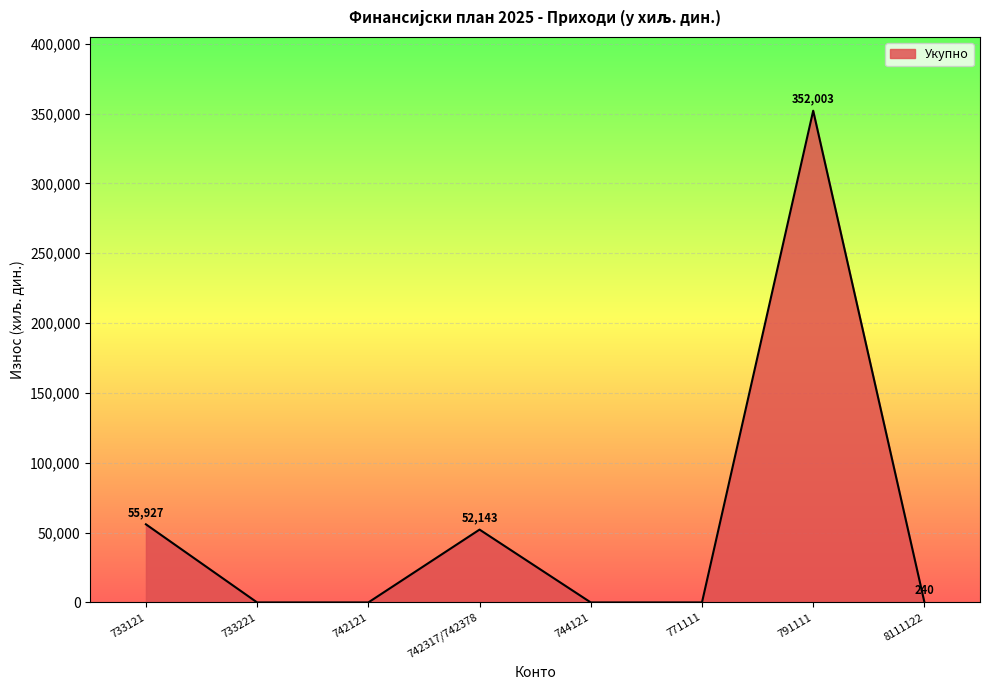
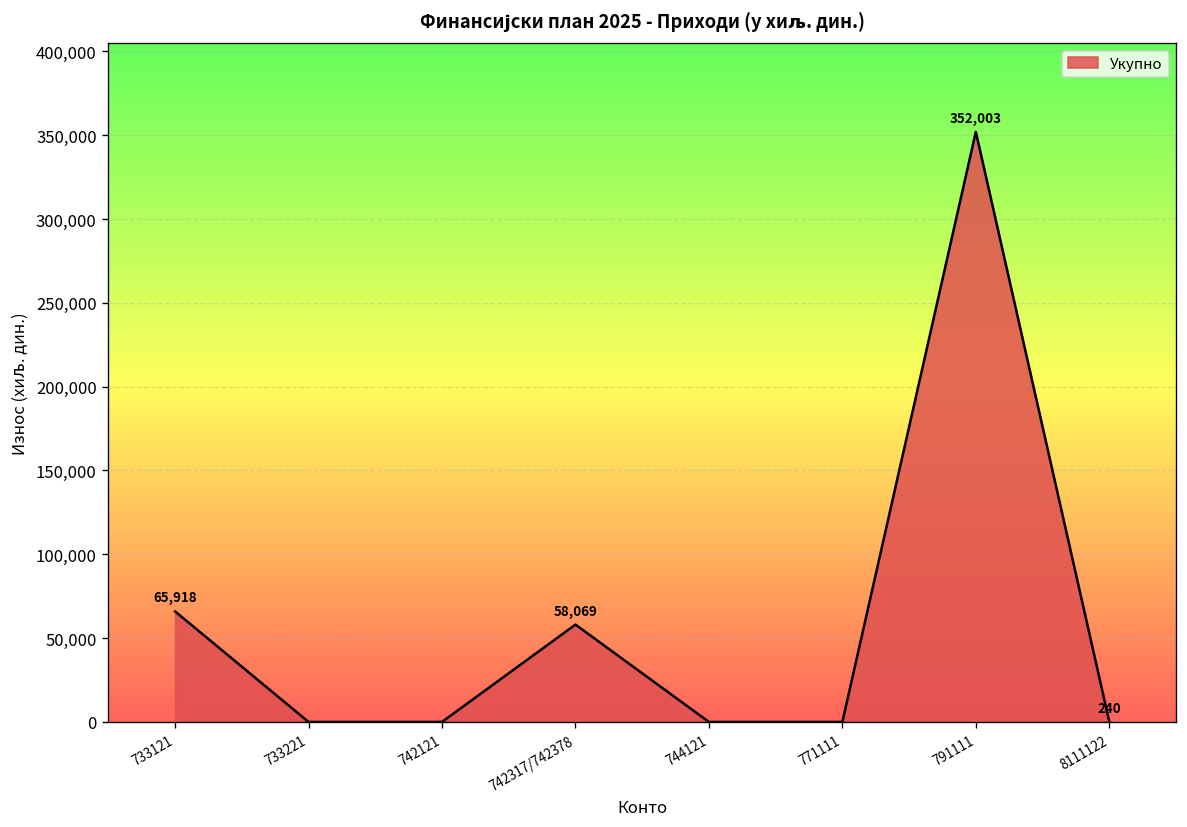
733121: 55,927 -> 65,918
742317/742378: 52,143 -> 58,069
